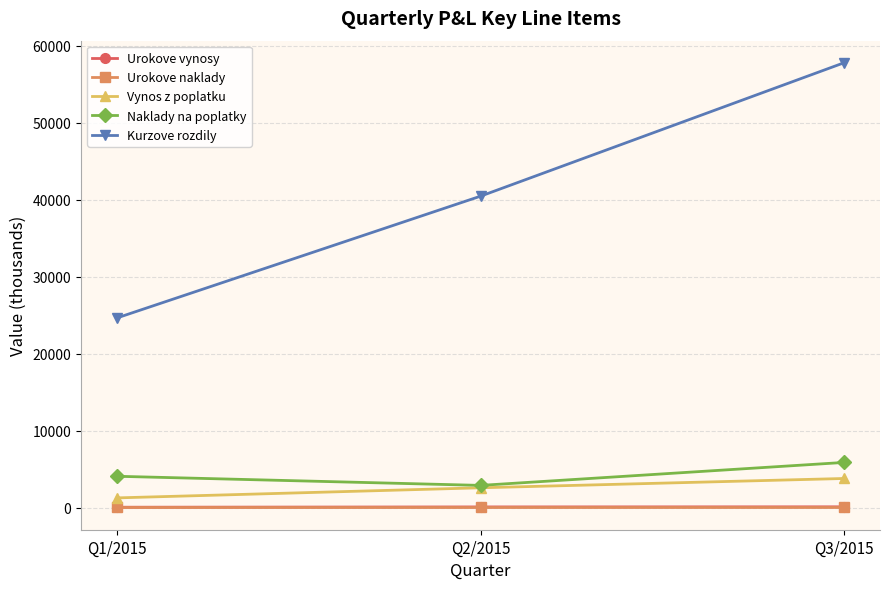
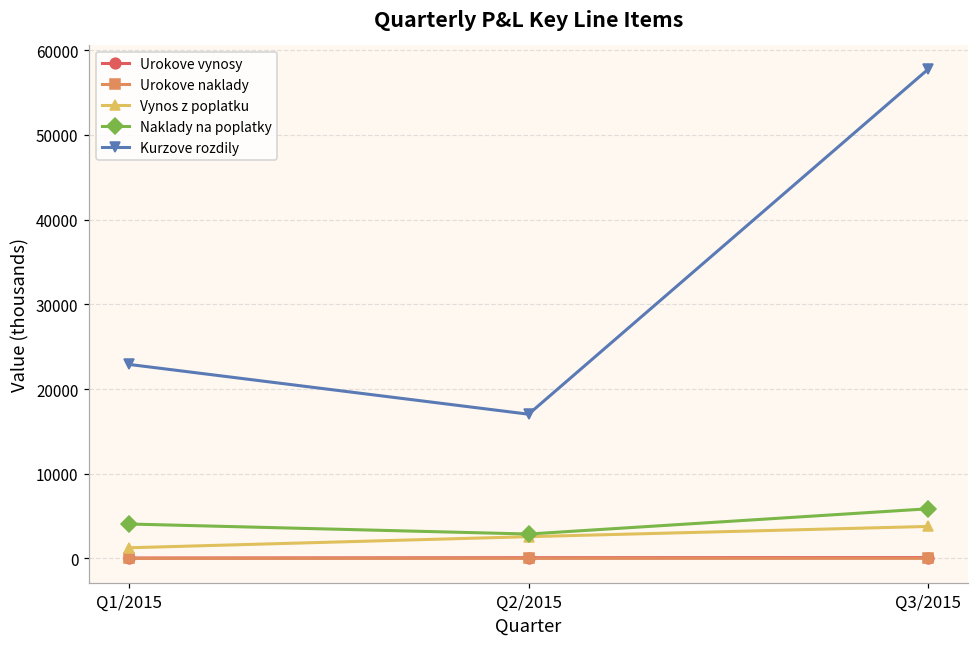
Kurzove rozdily, Q1/2015: 25000 -> 23000
Kurzove rozdily, Q2/2015: 40000 -> 17000
